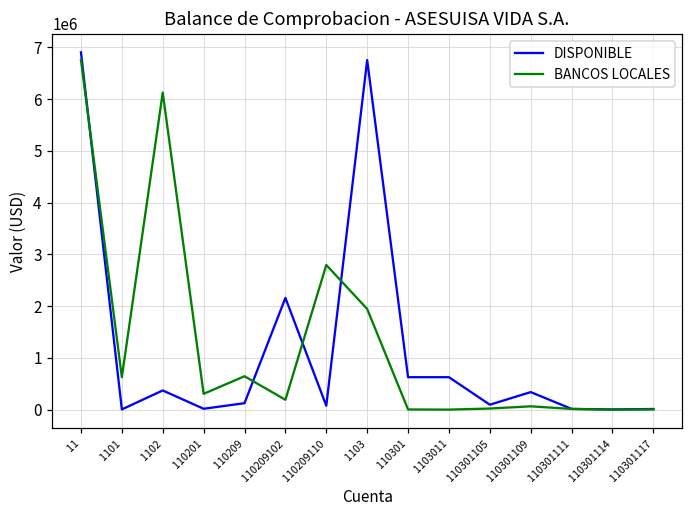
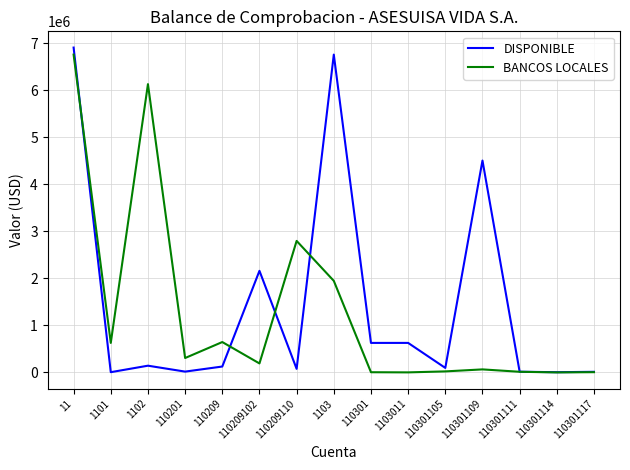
DISPONIBLE, 1102: 400000 -> 100000
DISPONIBLE, 110301109: 300000 -> 4500000
